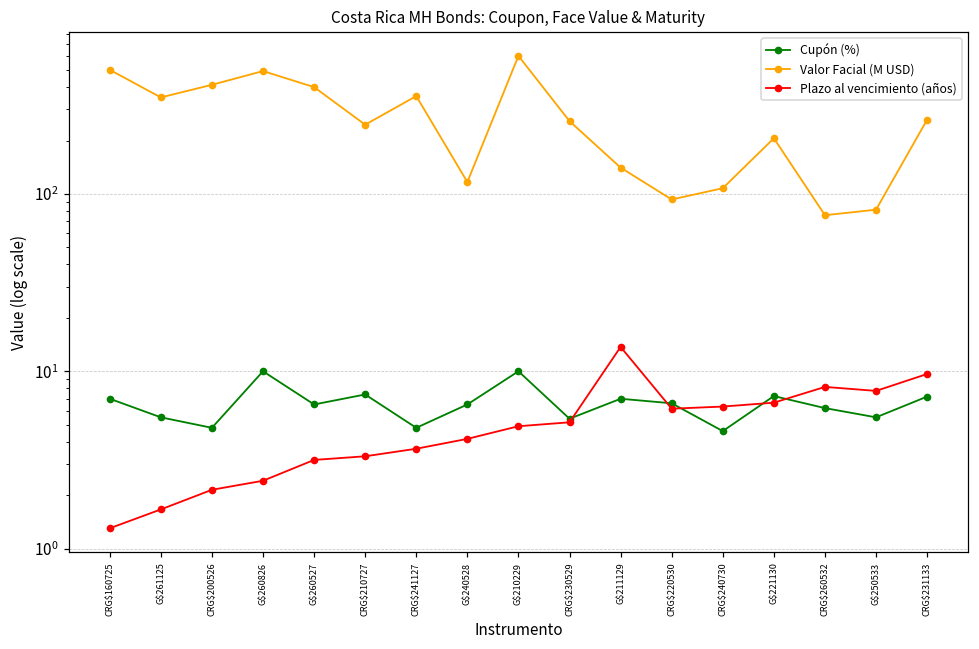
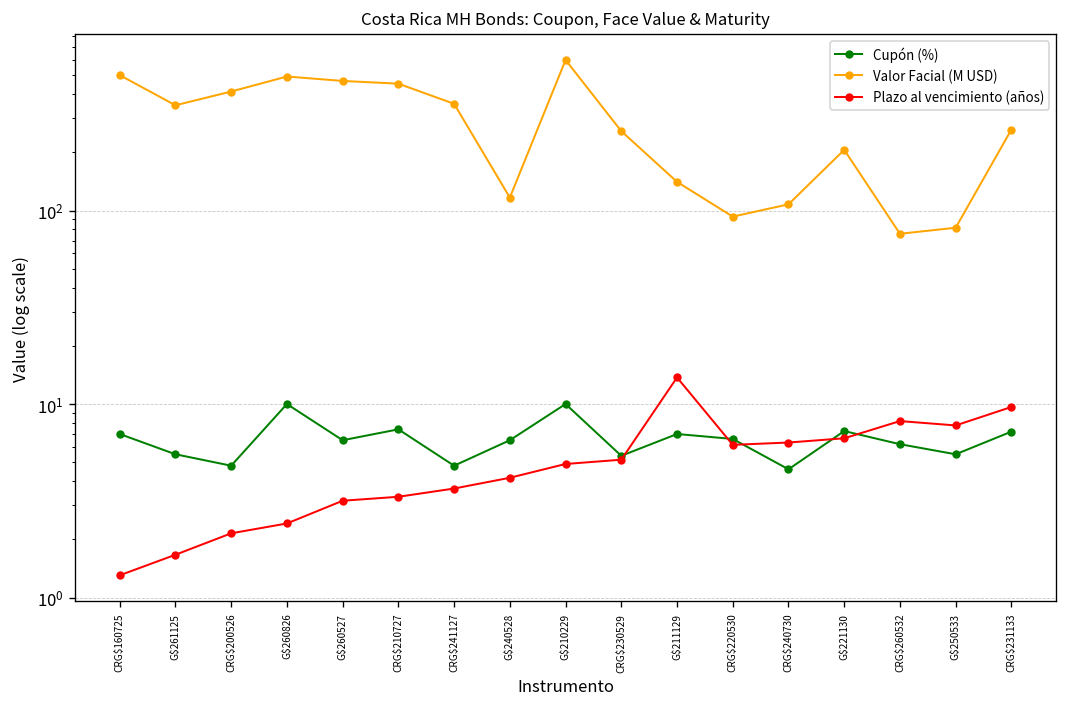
Valor Facial (M USD), G$260527: 400 -> 470
Valor Facial (M USD), CRG$210727: 250 -> 450
